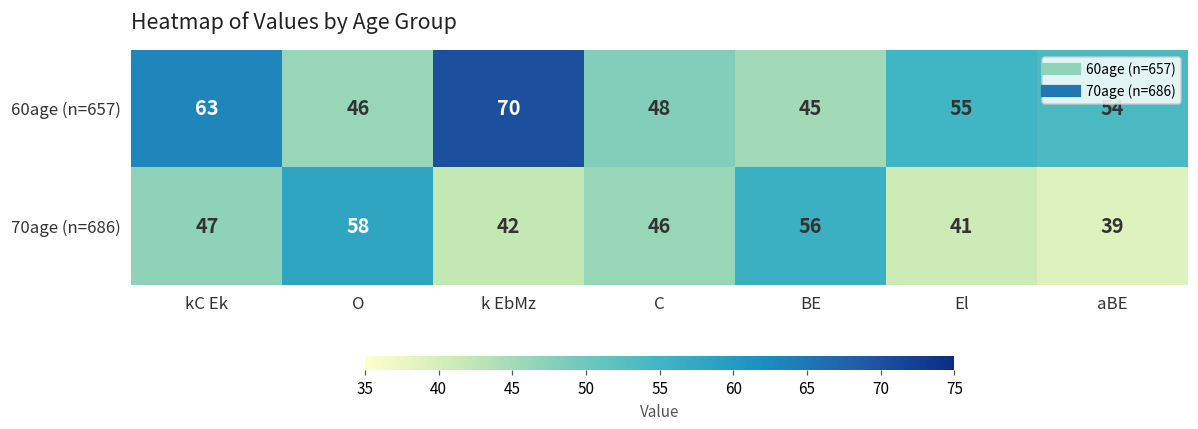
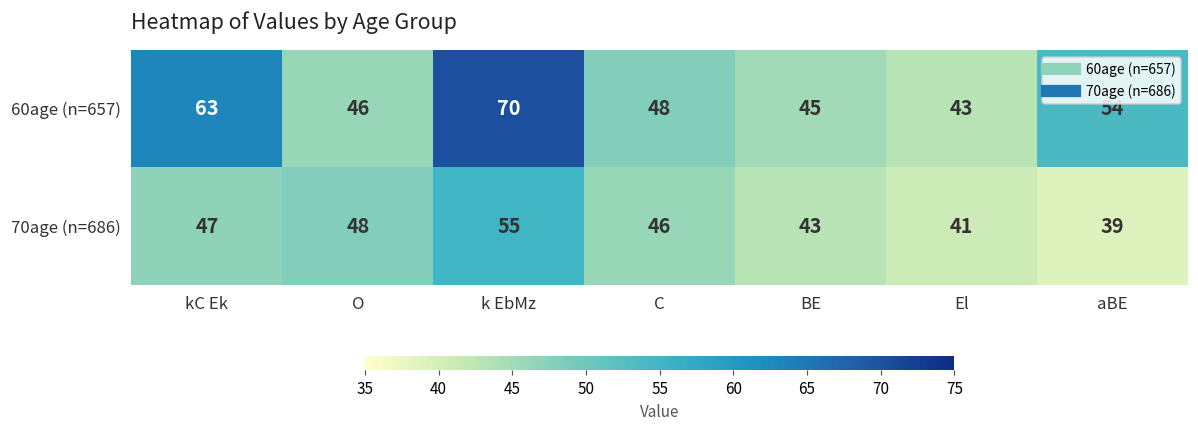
60age (n=657), El: 55 -> 43
70age (n=686), O: 58 -> 48
70age (n=686), k EbMz: 42 -> 55
70age (n=686), BE: 56 -> 43
